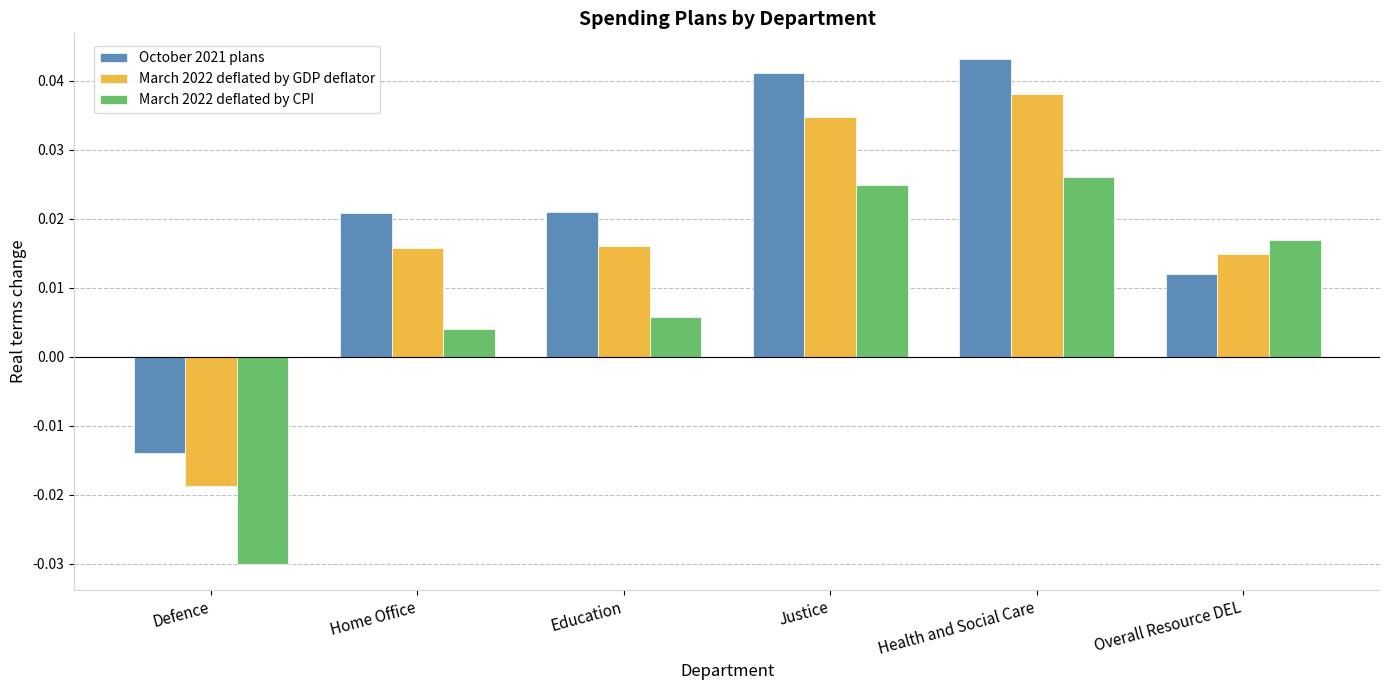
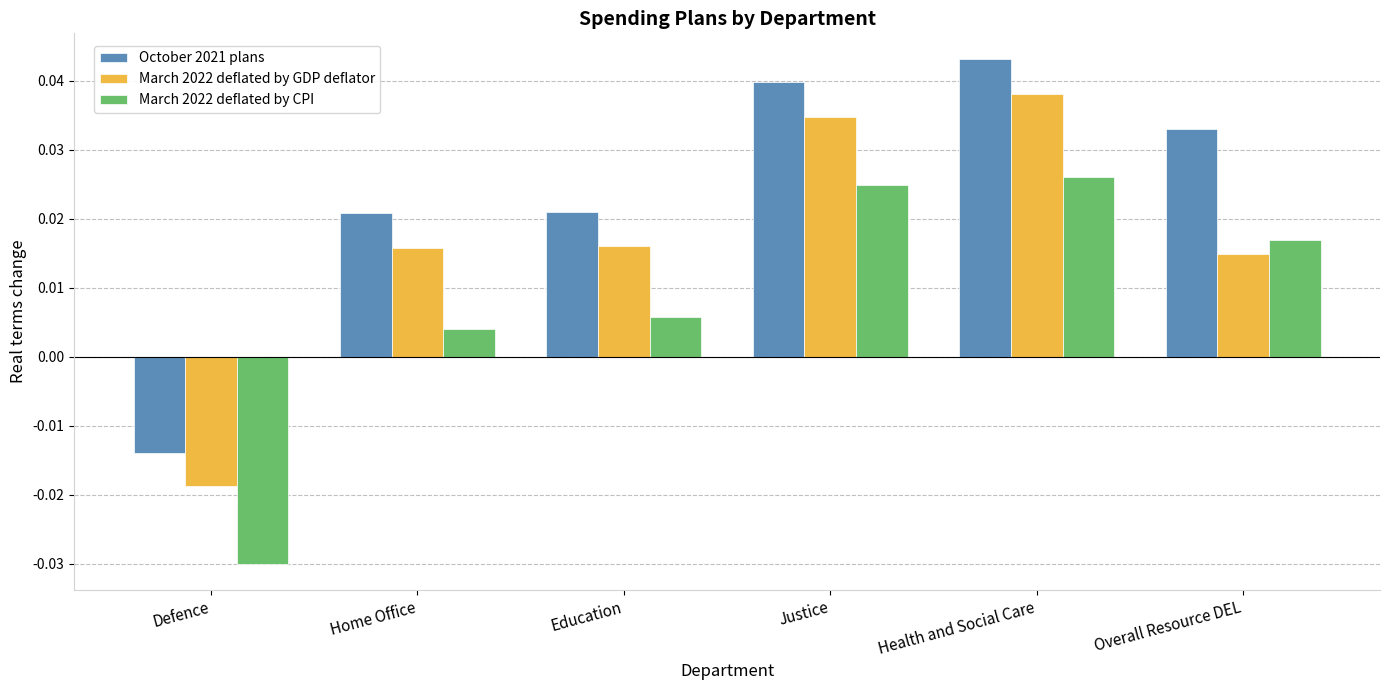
October 2021 plans, Justice: 0.041 -> 0.040
October 2021 plans, Overall Resource DEL: 0.012 -> 0.033
